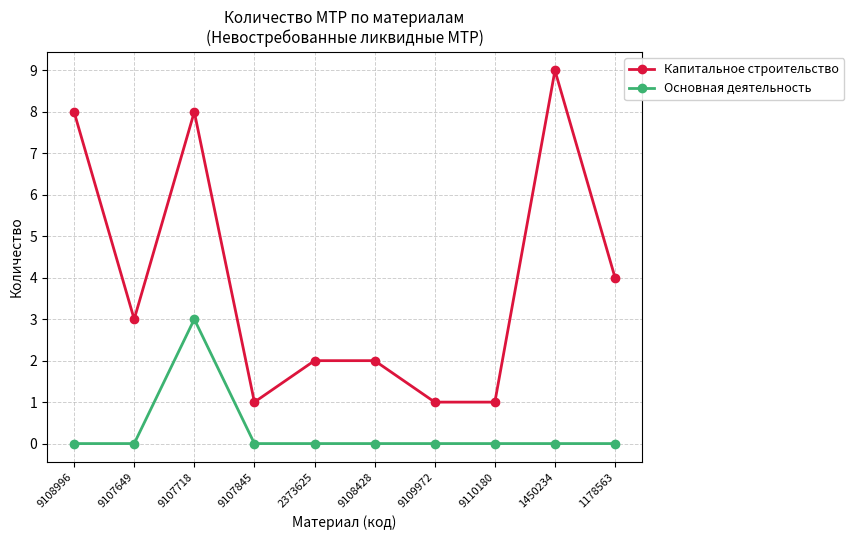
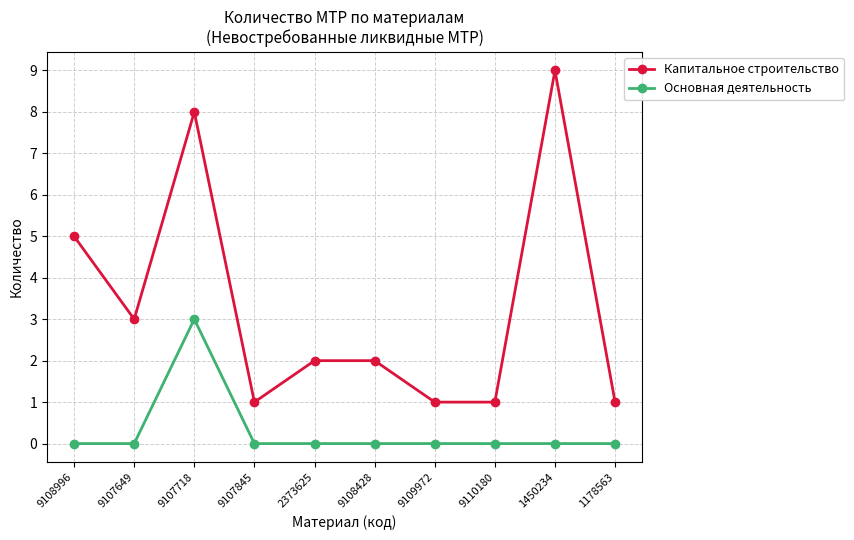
Капитальное строительство, 9108996: 8 -> 5
Капитальное строительство, 1178563: 4 -> 1
